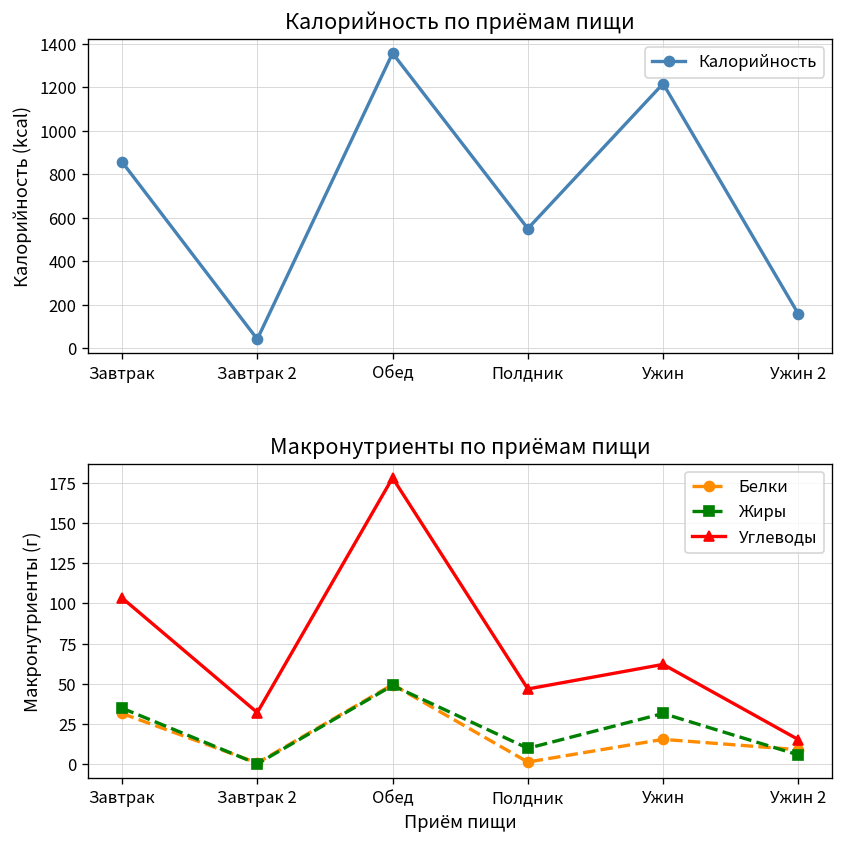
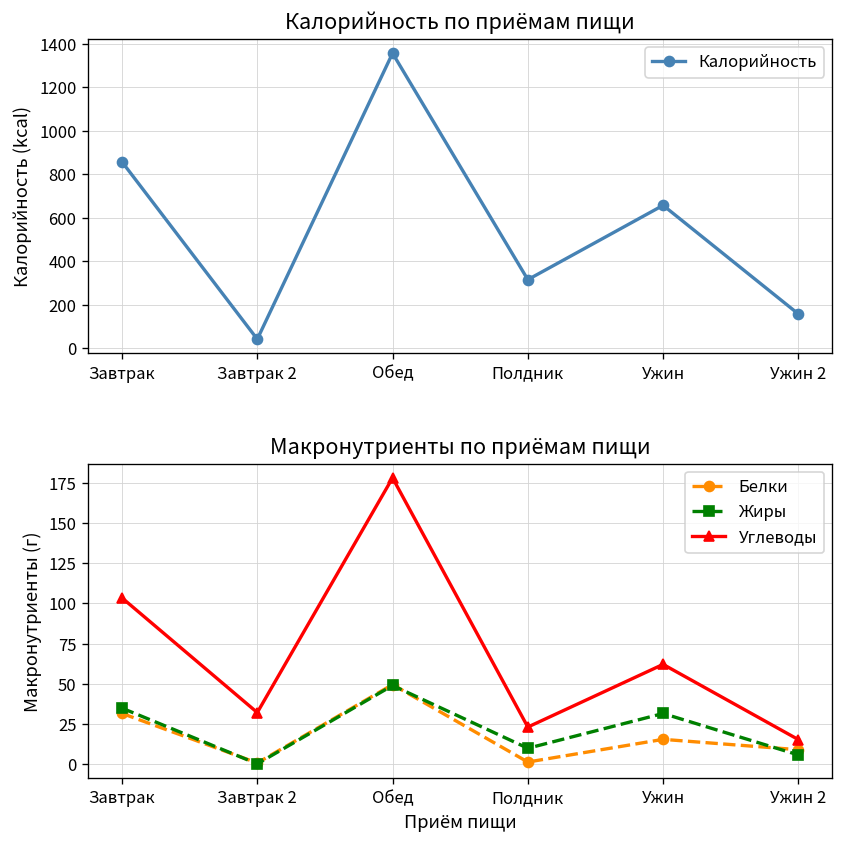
Калорийность по приёмам пищи, Полдник: 550 -> 320
Калорийность по приёмам пищи, Ужин: 1220 -> 660
Макронутриенты по приёмам пищи, Углеводы, Полдник: 47 -> 23
